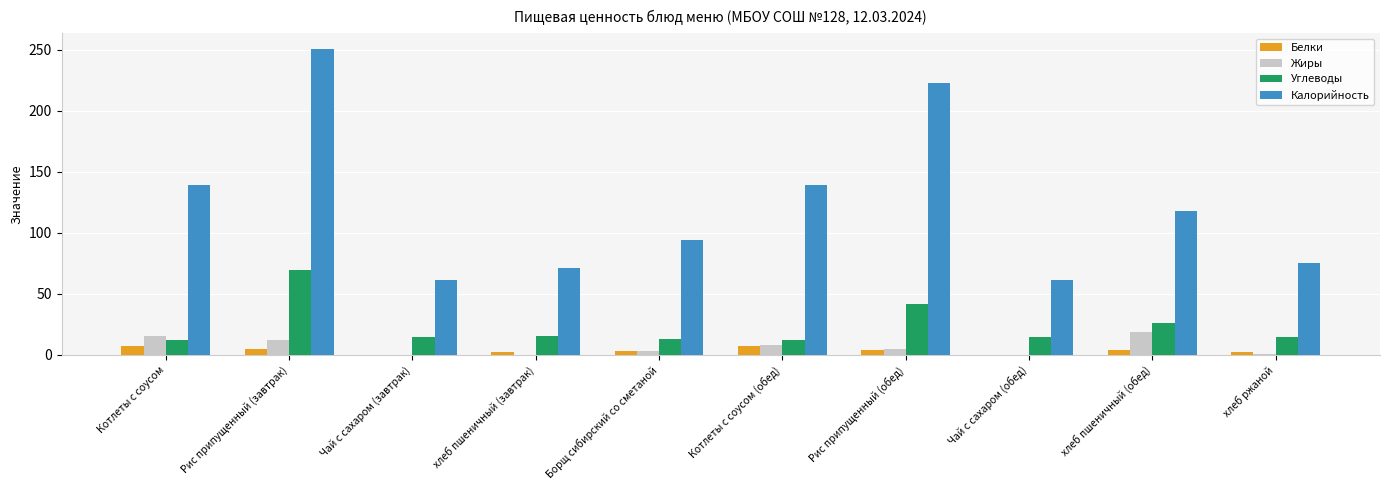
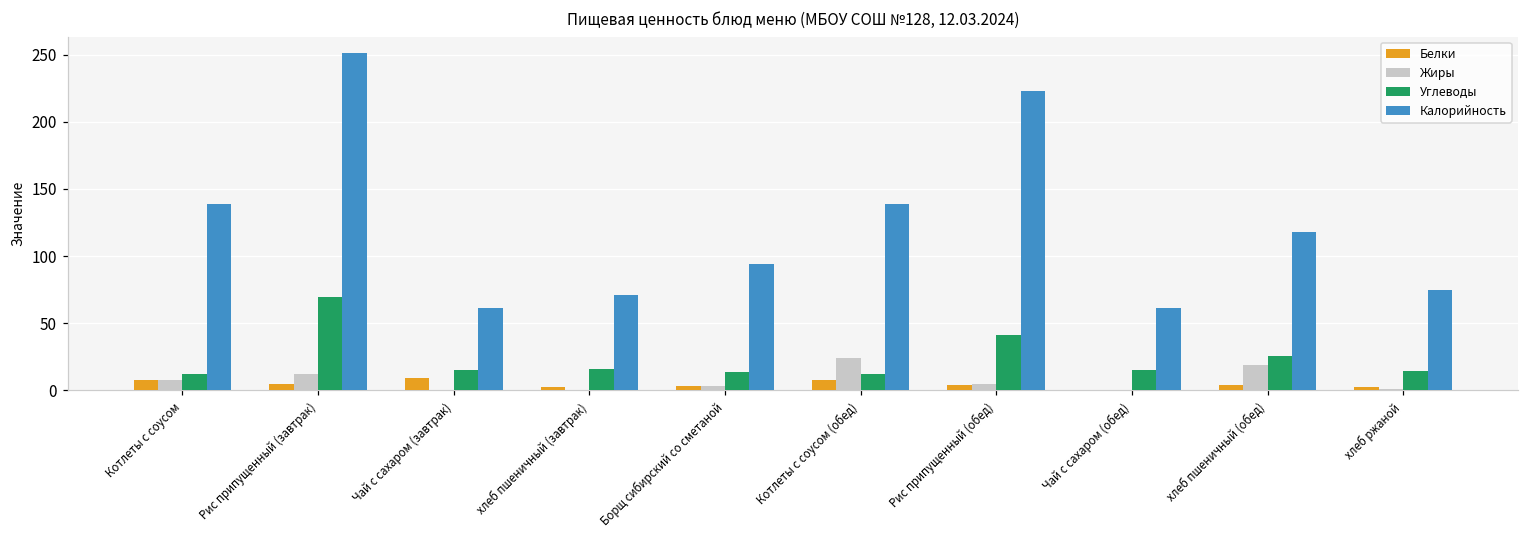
Жиры, Котлеты с соусом: 16 -> 8
Белки, Чай с сахаром (завтрак): 0 -> 9
Жиры, Котлеты с соусом (обед): 8 -> 24
